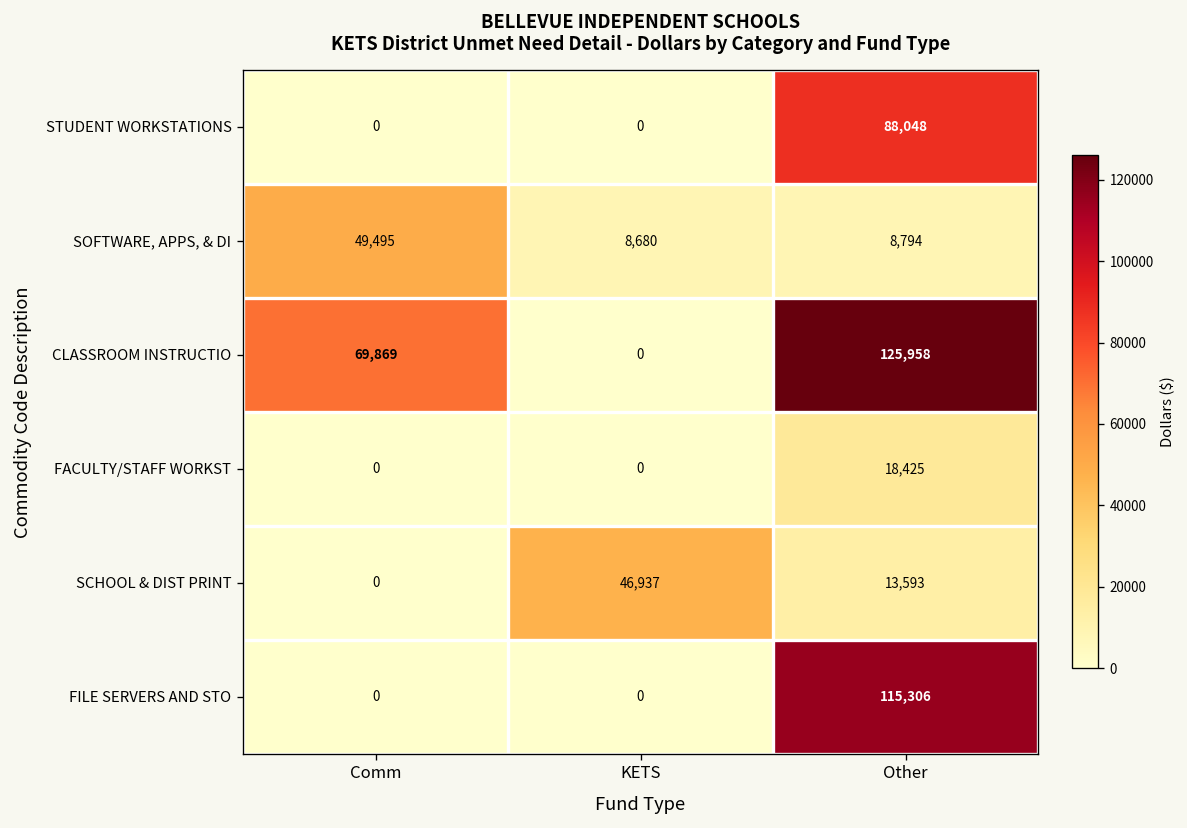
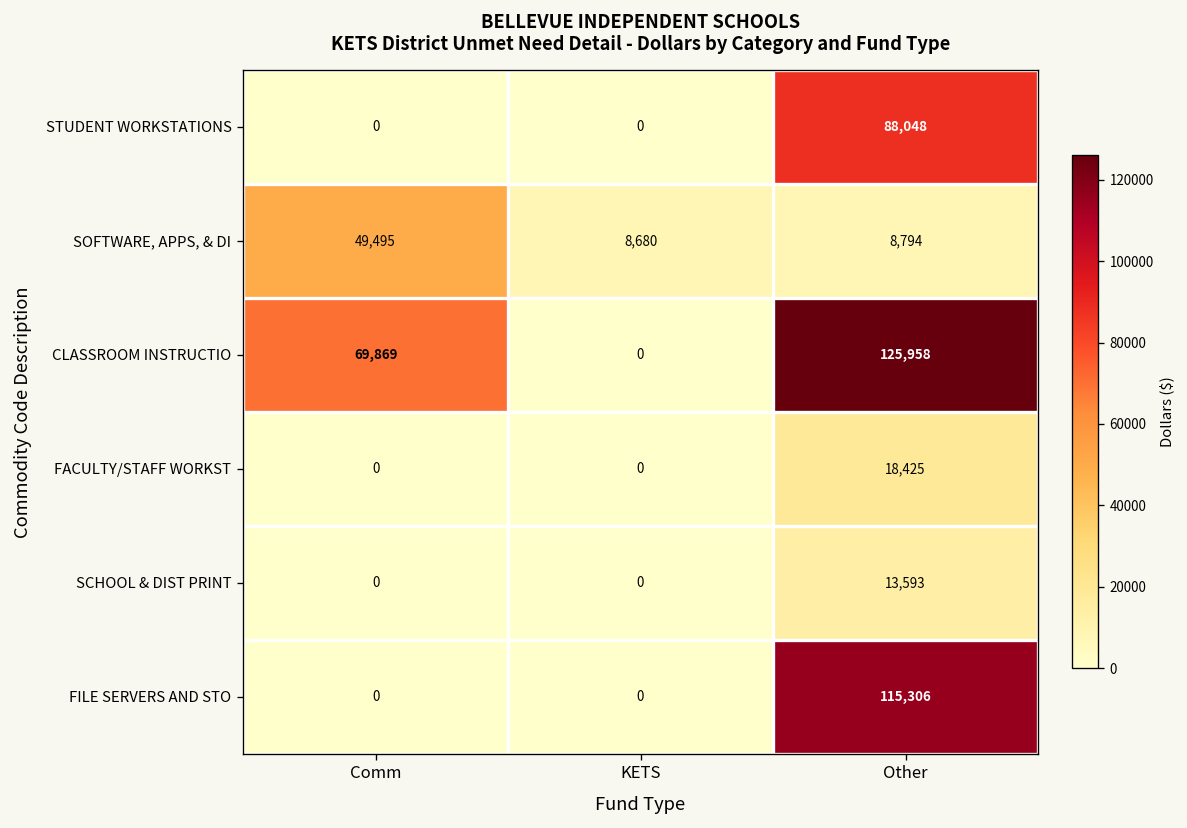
SCHOOL & DIST PRINT, KETS: 46,937 -> 0
